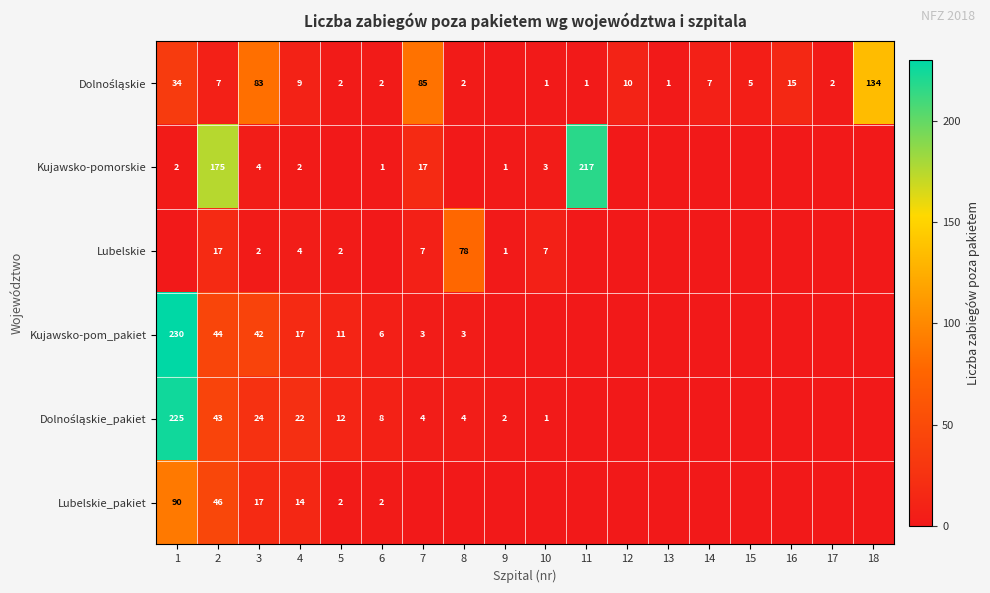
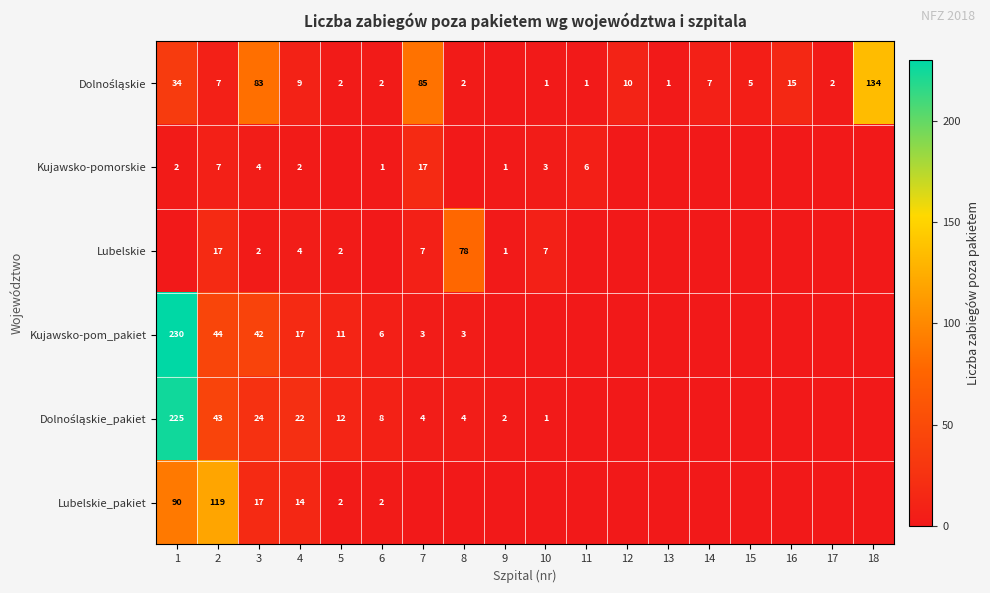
Kujawsko-pomorskie, 2: 175 -> 7
Kujawsko-pomorskie, 11: 217 -> 6
Lubelskie_pakiet, 2: 46 -> 119
